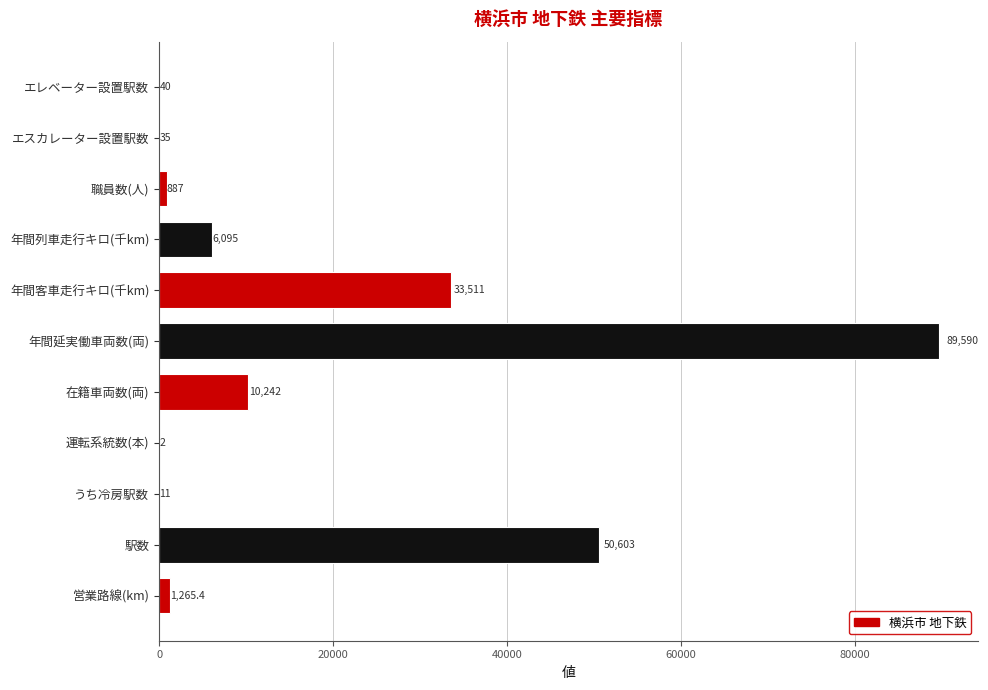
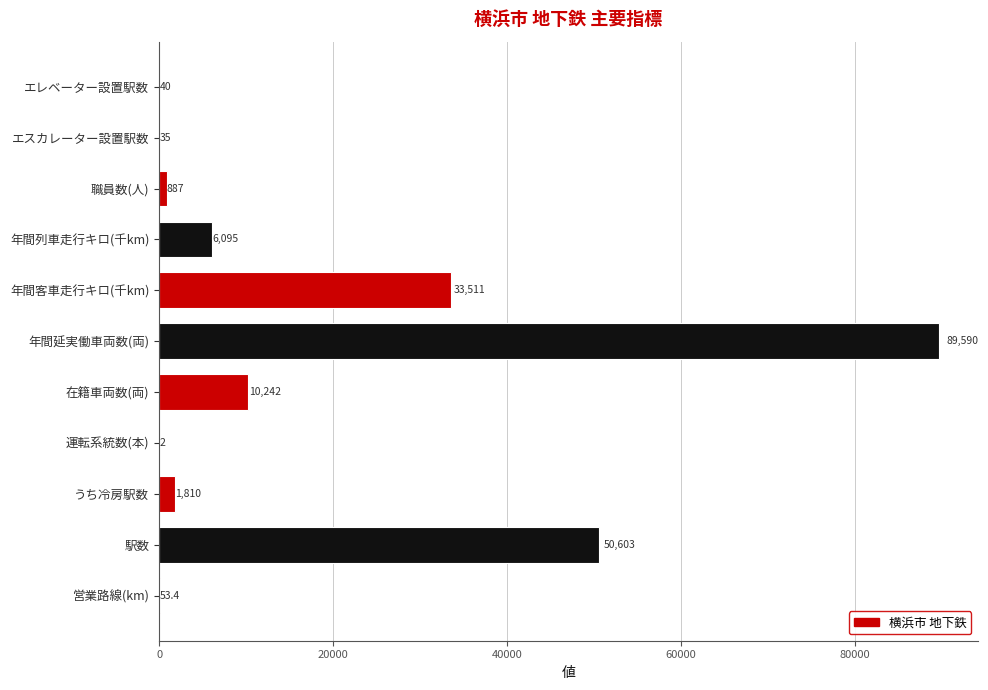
うち冷房駅数: 11 -> 1,810
営業路線(km): 1,265.4 -> 53.4
